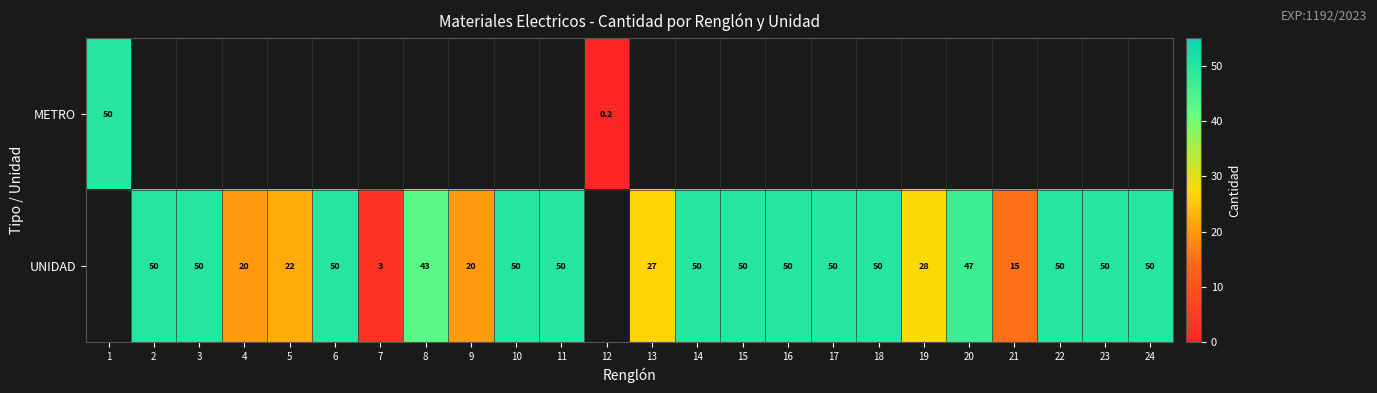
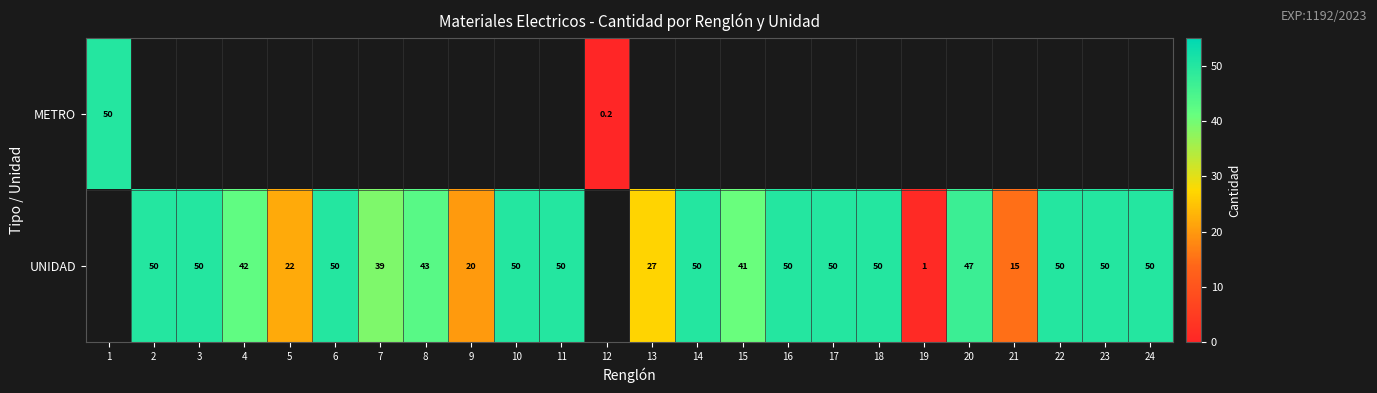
UNIDAD, 4: 20 -> 42
UNIDAD, 7: 3 -> 39
UNIDAD, 15: 50 -> 41
UNIDAD, 19: 28 -> 1
